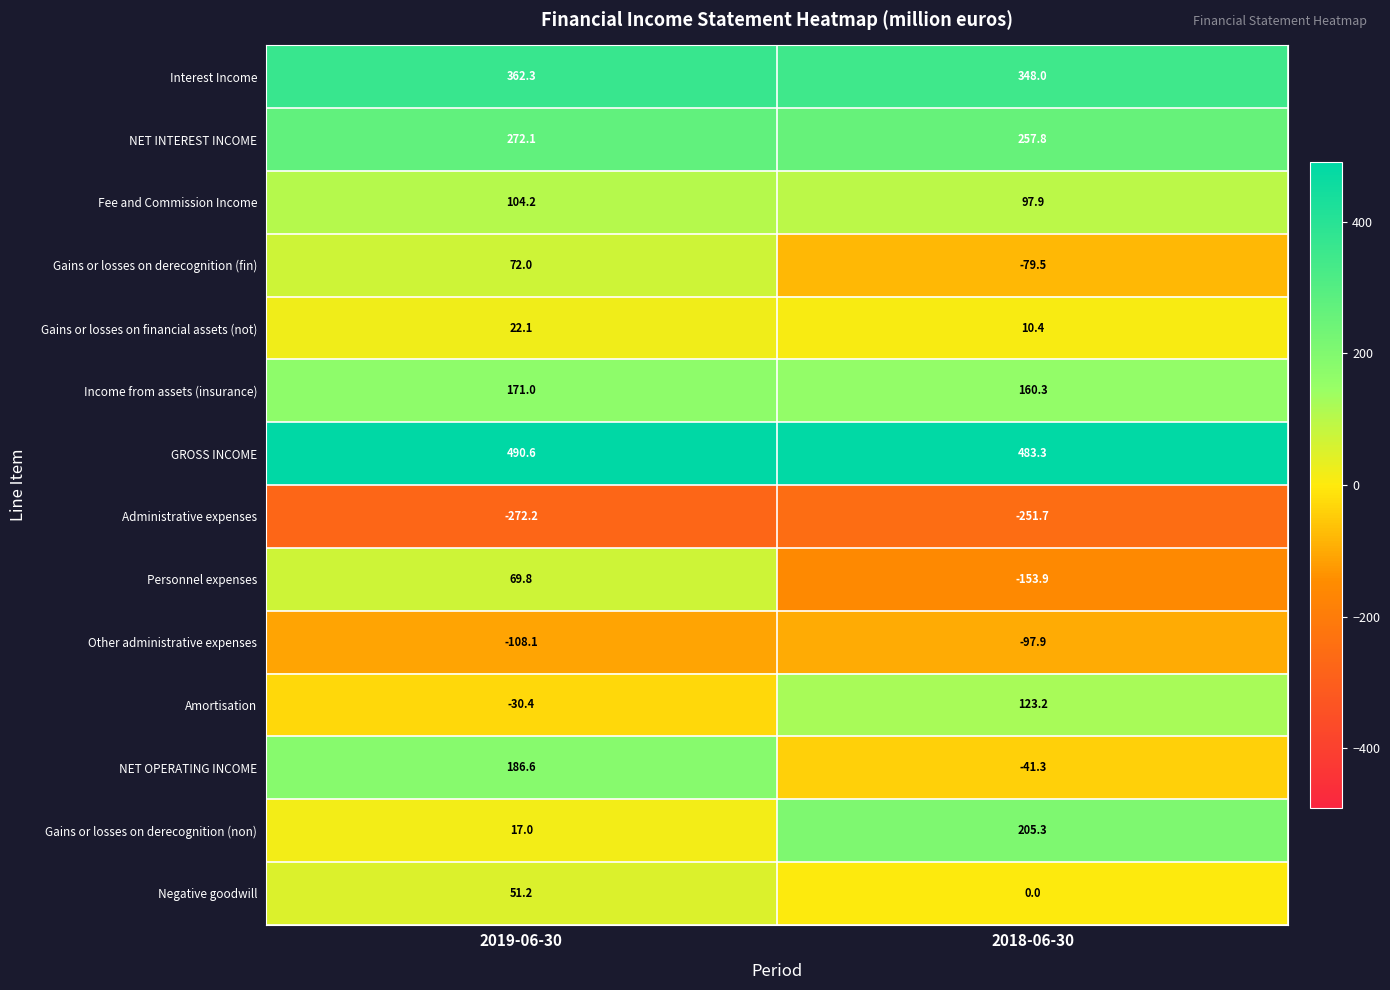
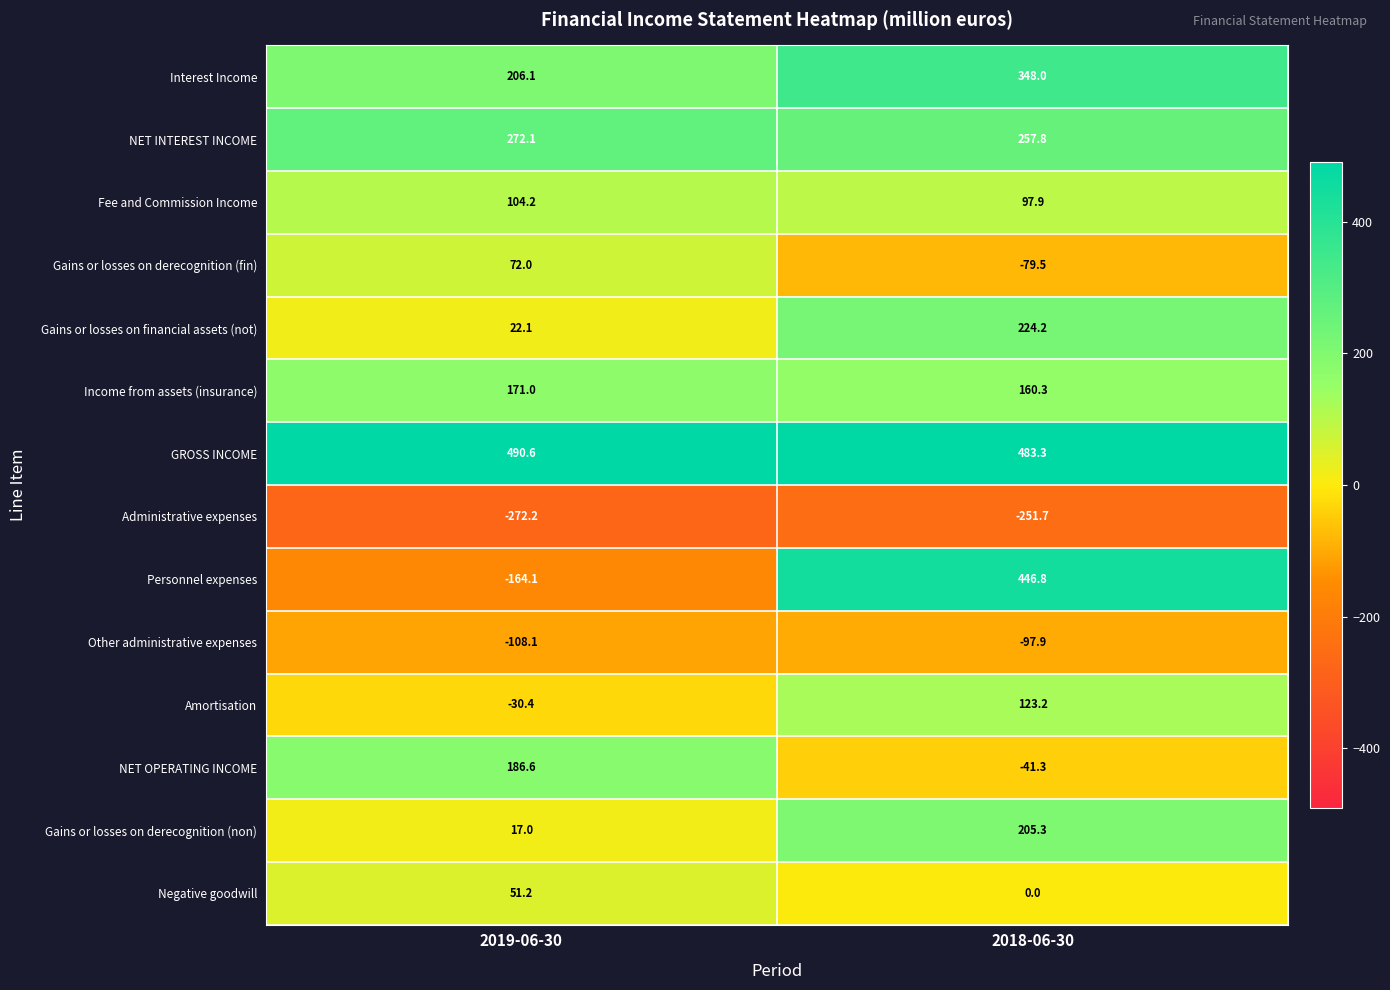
Interest Income, 2019-06-30: 362.3 -> 206.1
Gains or losses on financial assets (not), 2018-06-30: 10.4 -> 224.2
Personnel expenses, 2019-06-30: 69.8 -> -164.1
Personnel expenses, 2018-06-30: -153.9 -> 446.8
